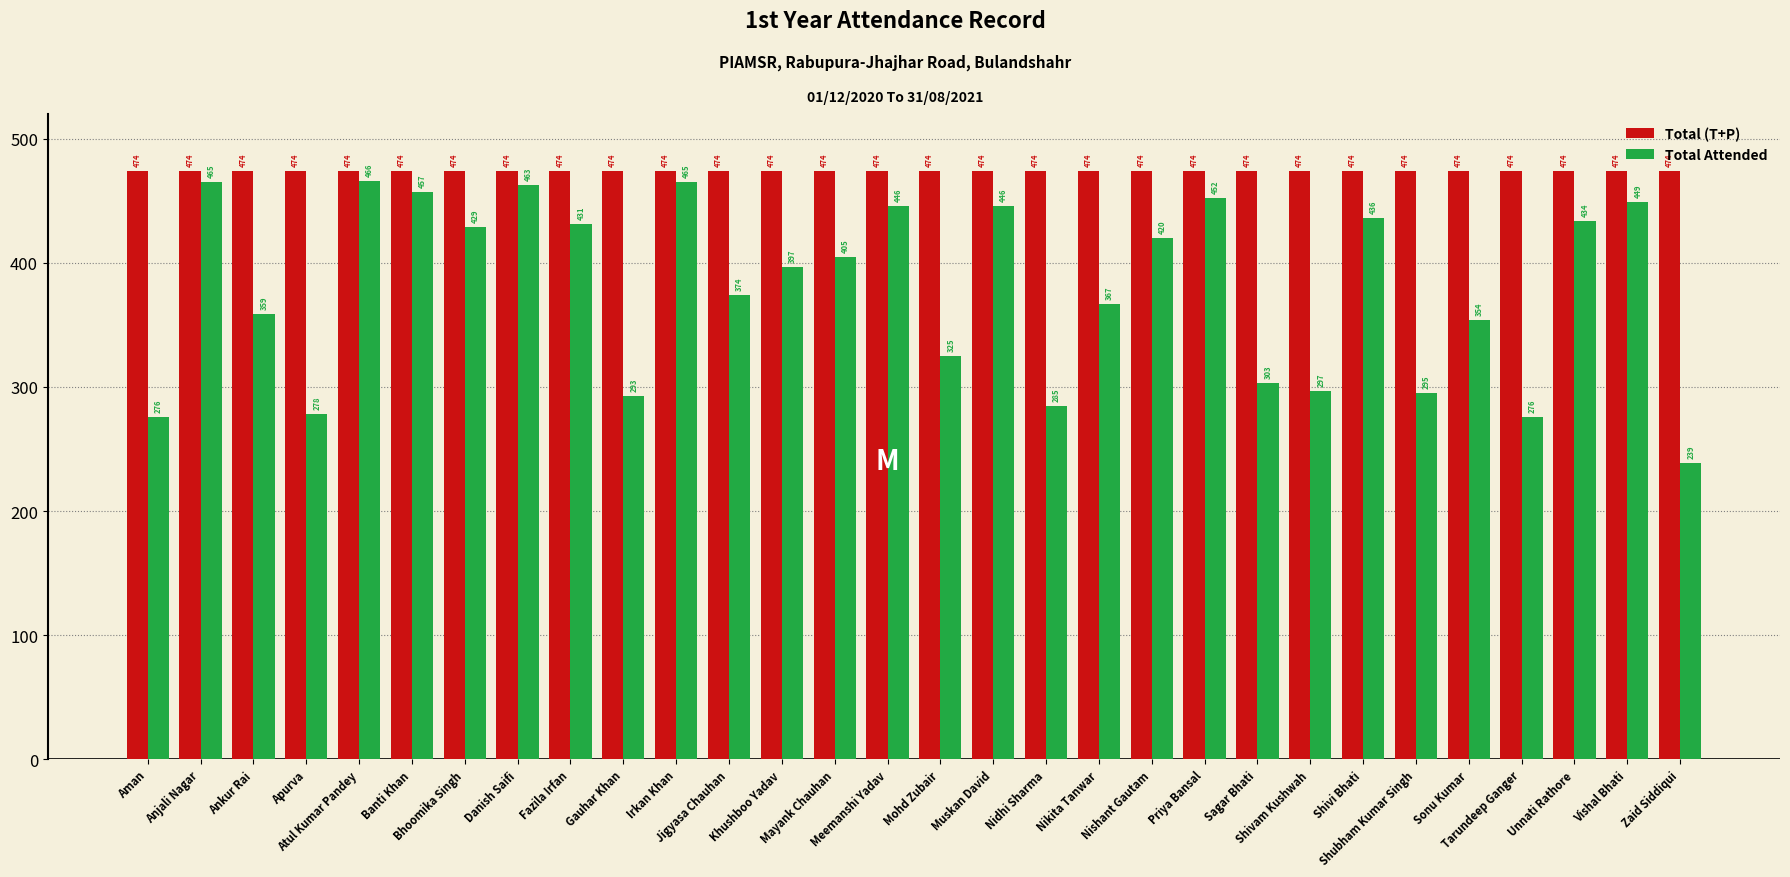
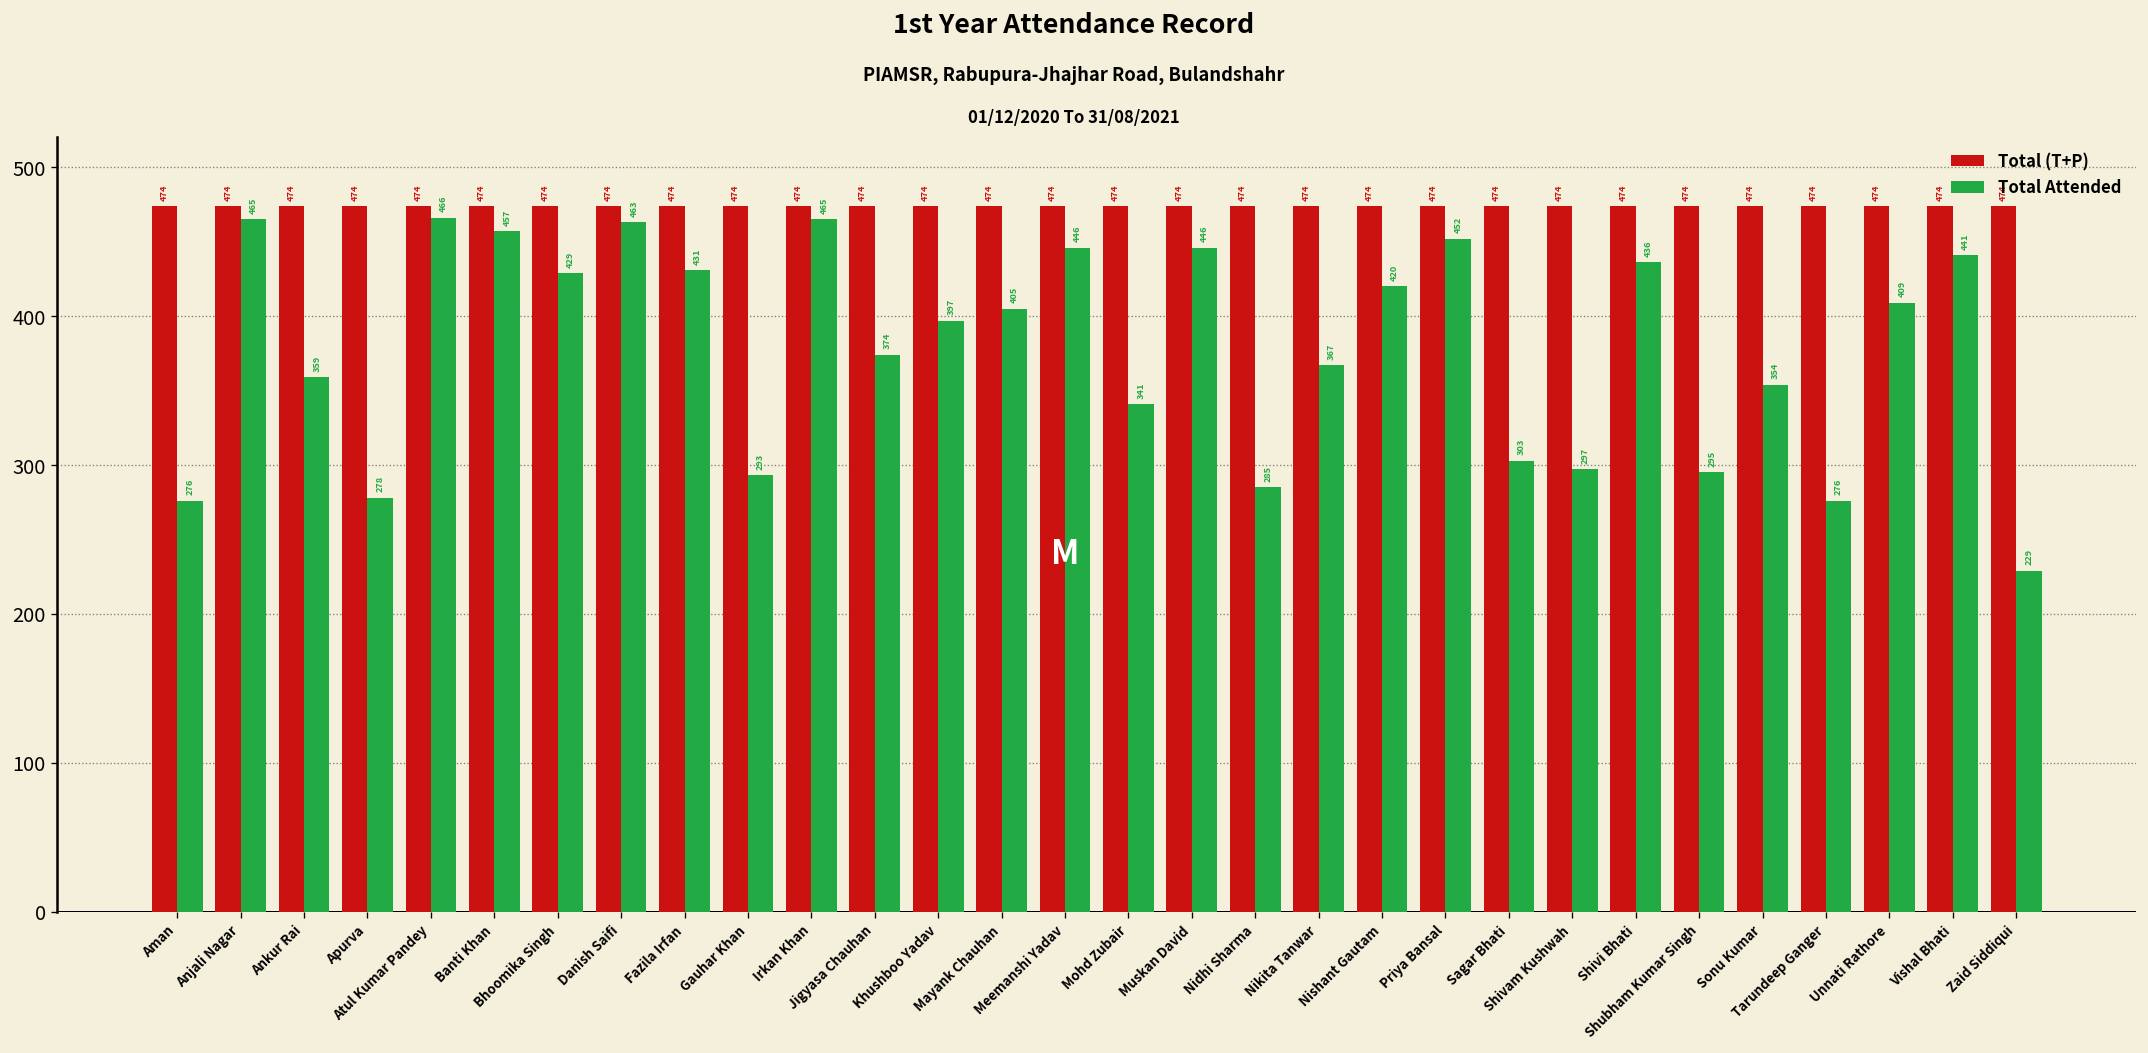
Total Attended, Mohd Zubair: 325 -> 341
Total Attended, Unnati Rathore: 434 -> 409
Total Attended, Vishal Bhati: 449 -> 441
Total Attended, Zaid Siddiqui: 239 -> 229
